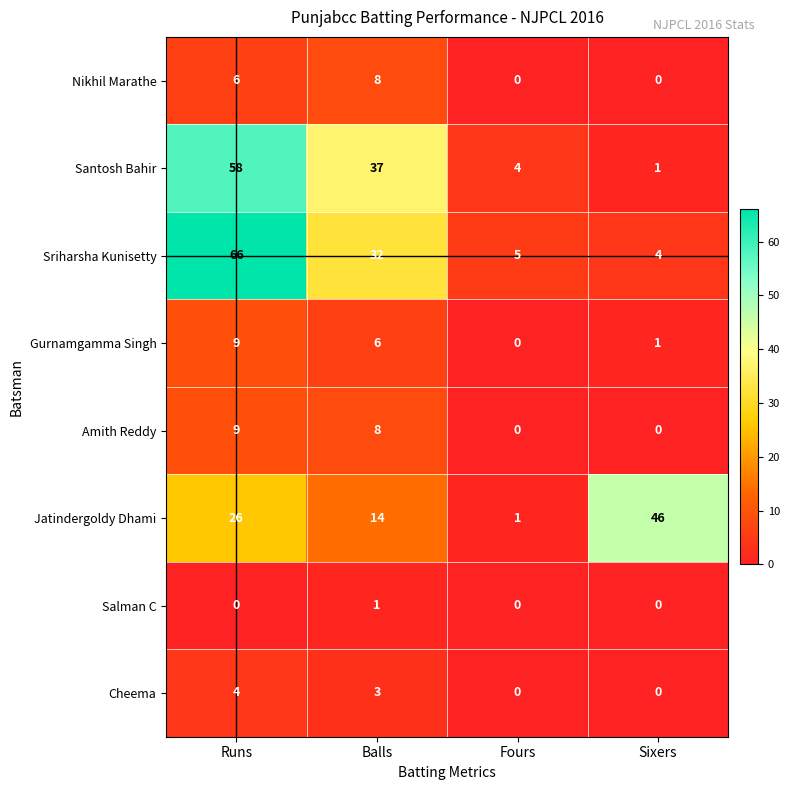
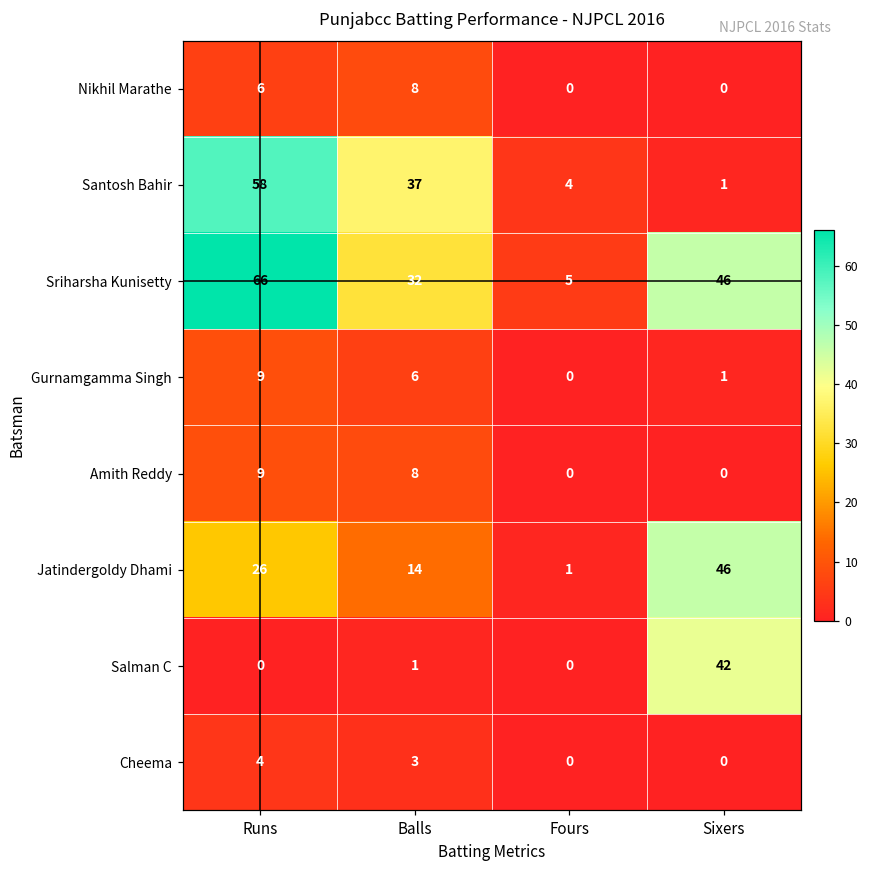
Sriharsha Kunisetty, Sixers: 4 -> 46
Salman C, Sixers: 0 -> 42
